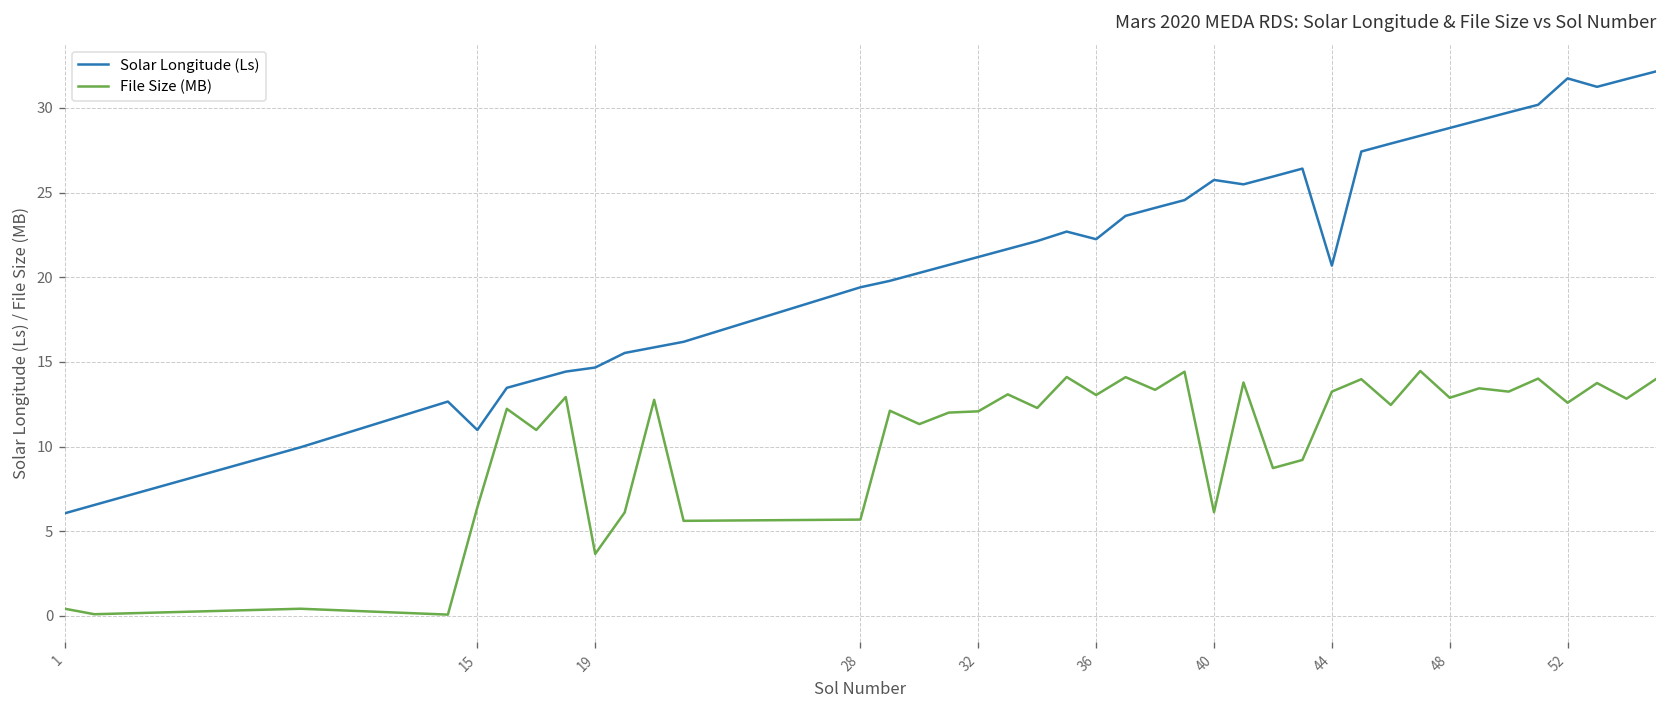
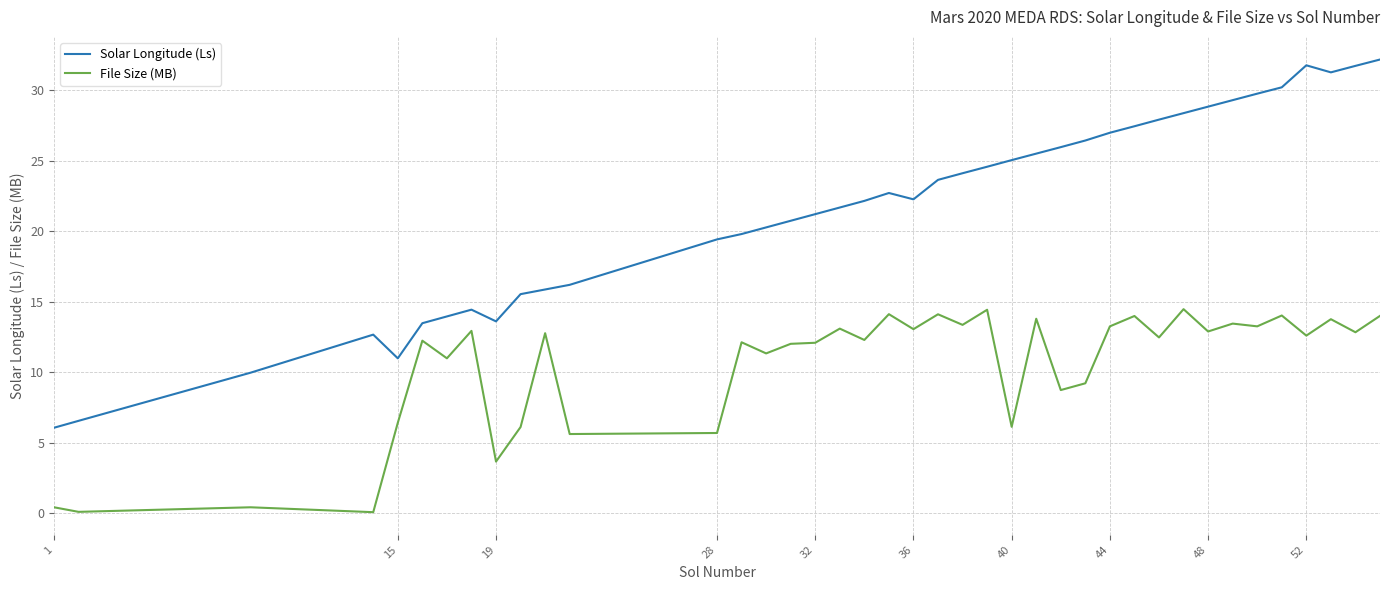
Solar Longitude (Ls), 19: 14.7 -> 13.6
Solar Longitude (Ls), 40: 25.8 -> 25.0
Solar Longitude (Ls), 44: 20.7 -> 27.0
